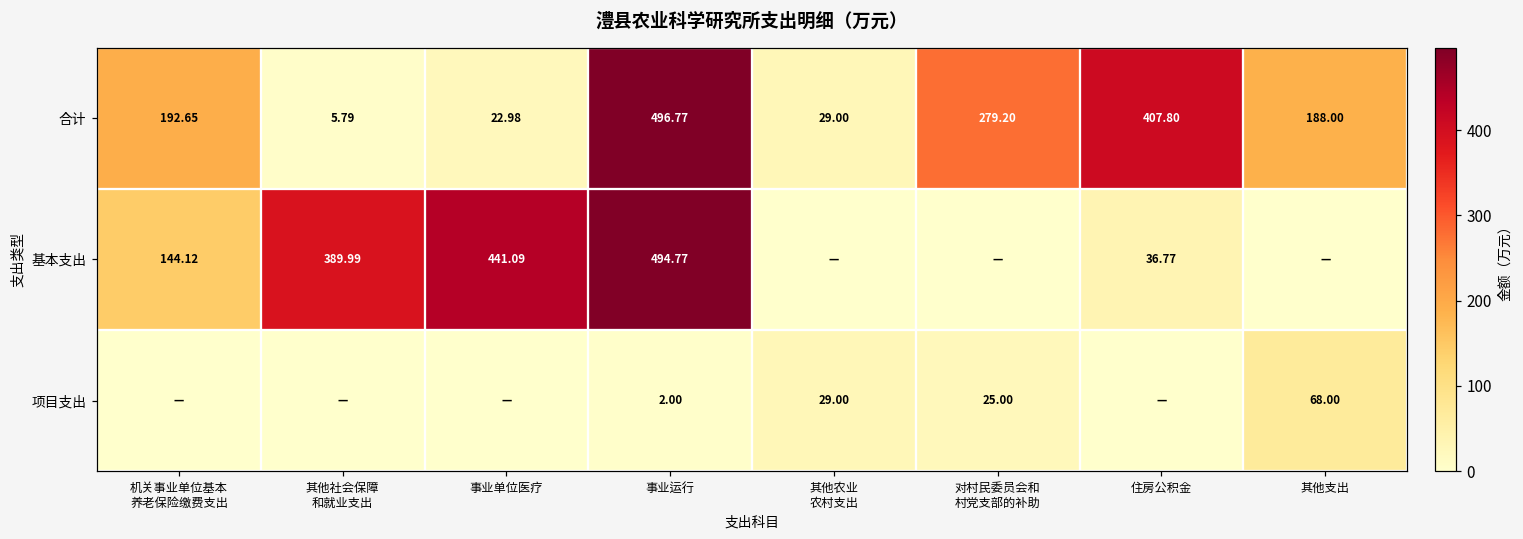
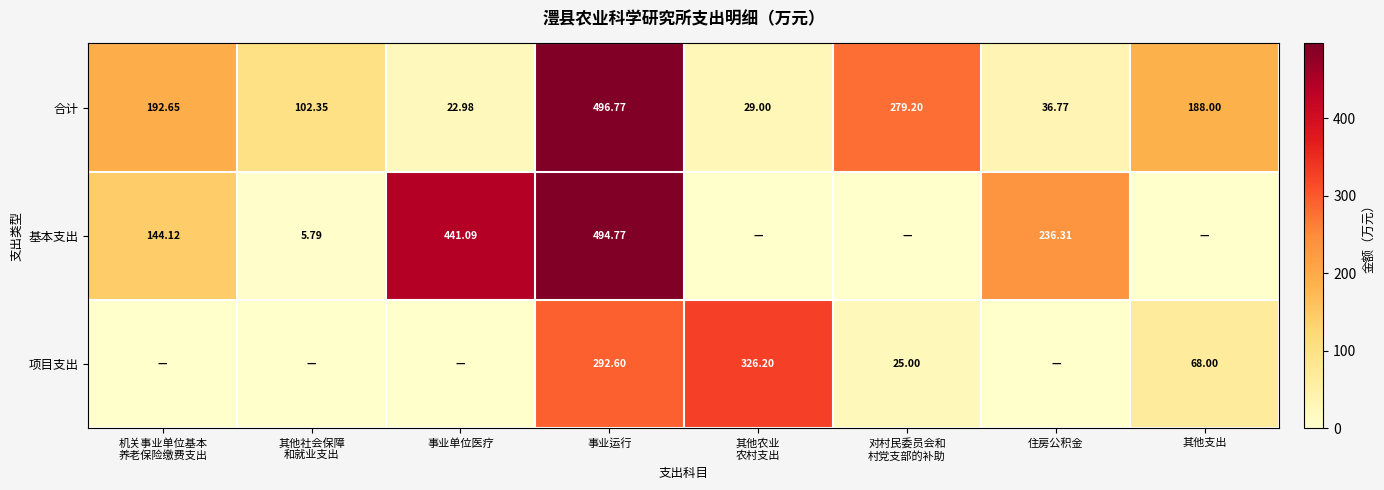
合计, 其他社会保障 和就业支出: 5.79 -> 102.35
合计, 住房公积金: 407.80 -> 36.77
基本支出, 其他社会保障 和就业支出: 389.99 -> 5.79
基本支出, 住房公积金: 36.77 -> 236.31
项目支出, 事业运行: 2.00 -> 292.60
项目支出, 其他农业 农村支出: 29.00 -> 326.20
